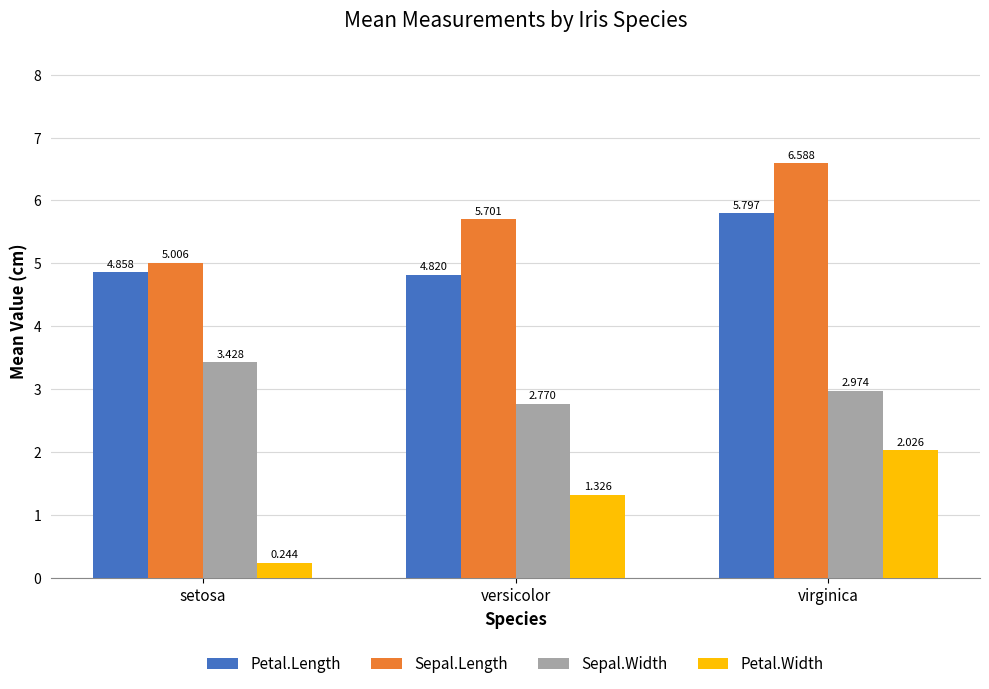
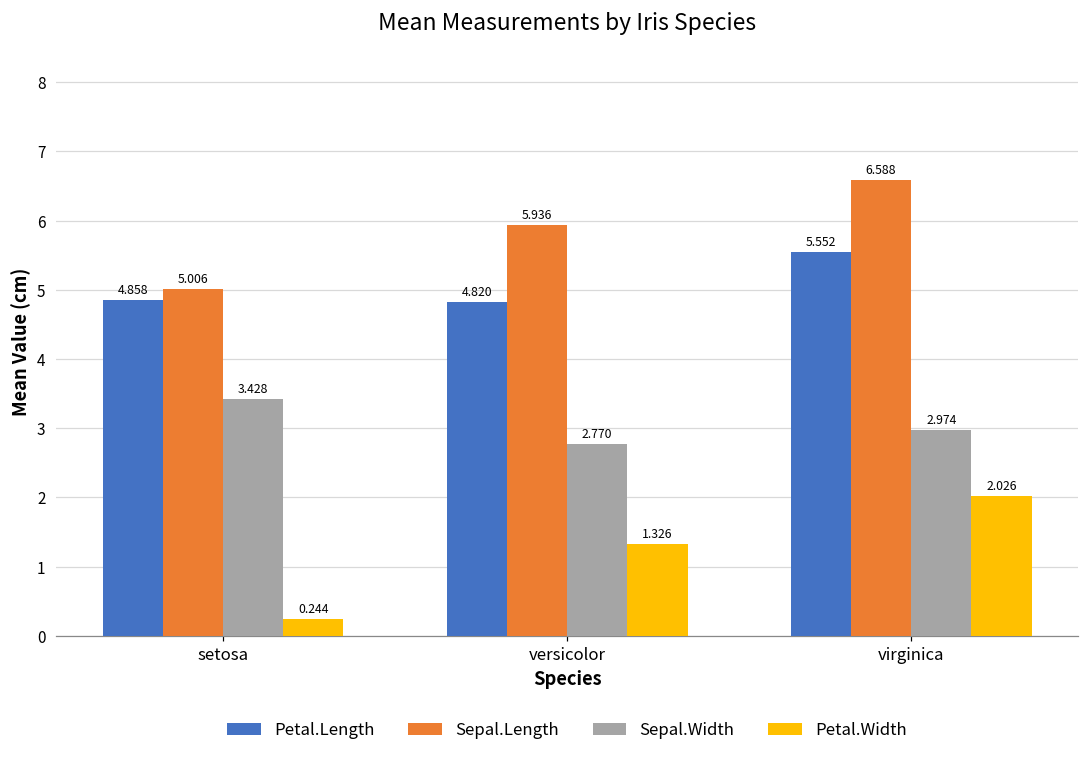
Sepal.Length, versicolor: 5.701 -> 5.936
Petal.Length, virginica: 5.797 -> 5.552
